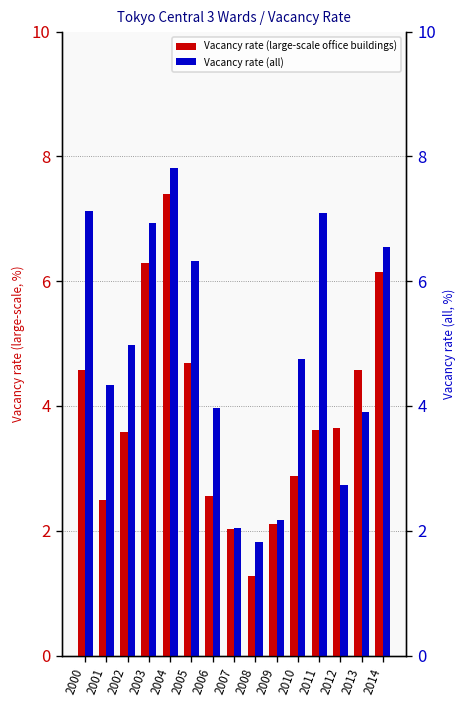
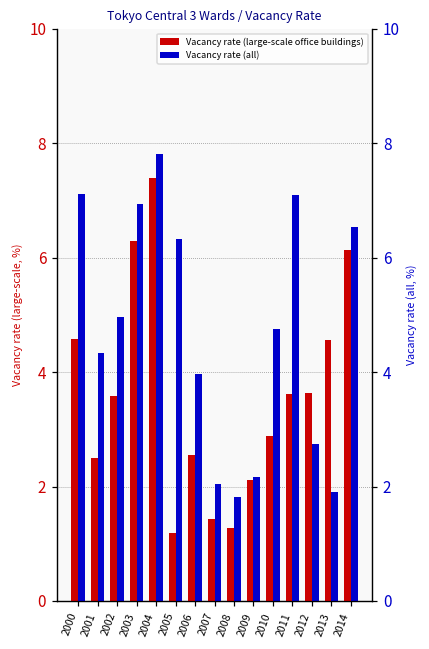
Vacancy rate (large-scale office buildings), 2005: 4.7 -> 1.2
Vacancy rate (large-scale office buildings), 2007: 2.0 -> 1.4
Vacancy rate (all), 2013: 3.9 -> 1.9
